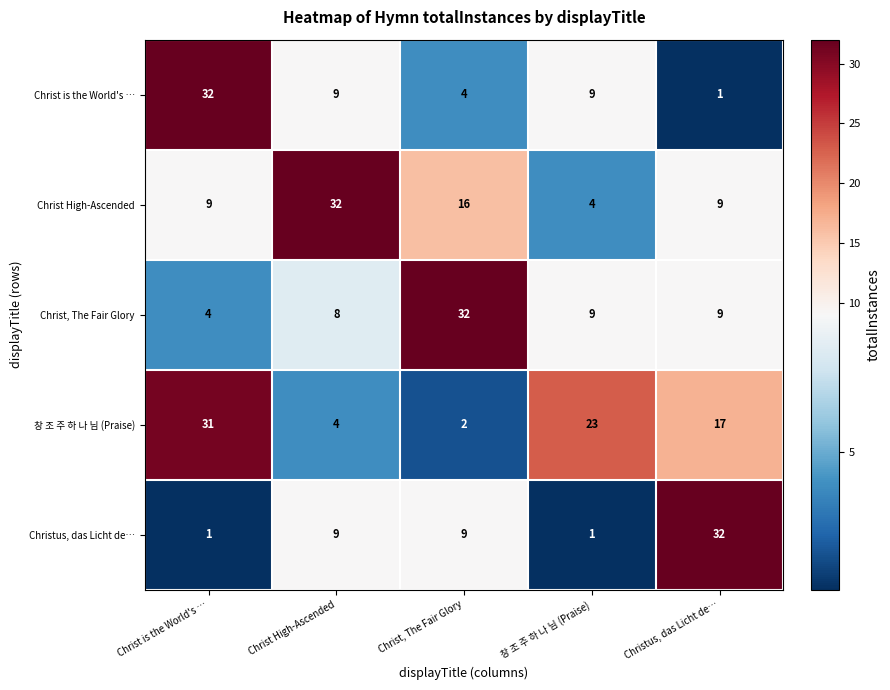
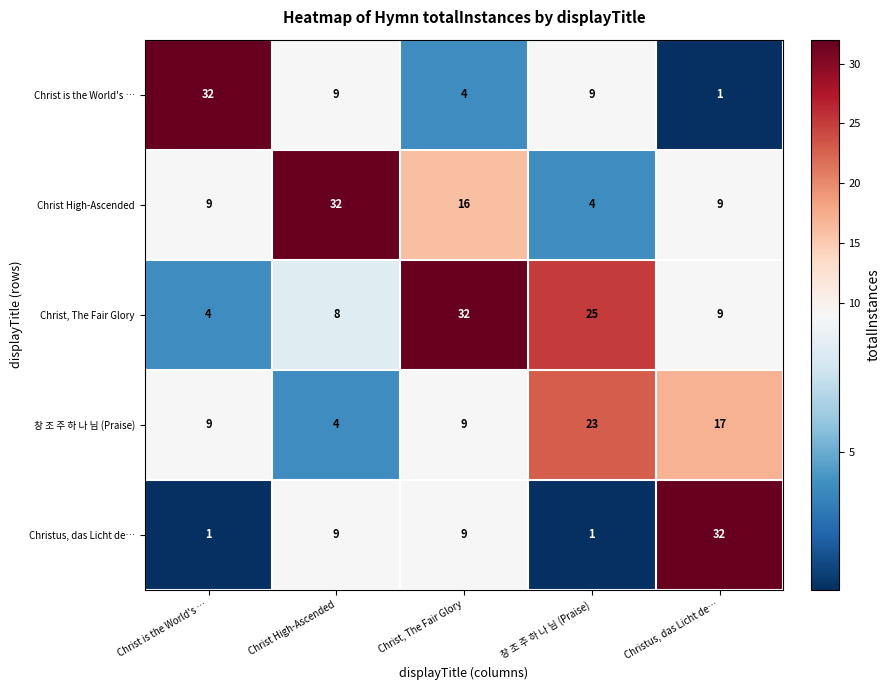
Christ, The Fair Glory, 창 조 주 하 나 님 (Praise): 9 -> 25
창 조 주 하 나 님 (Praise), Christ is the World's …: 31 -> 9
창 조 주 하 나 님 (Praise), Christ, The Fair Glory: 2 -> 9
